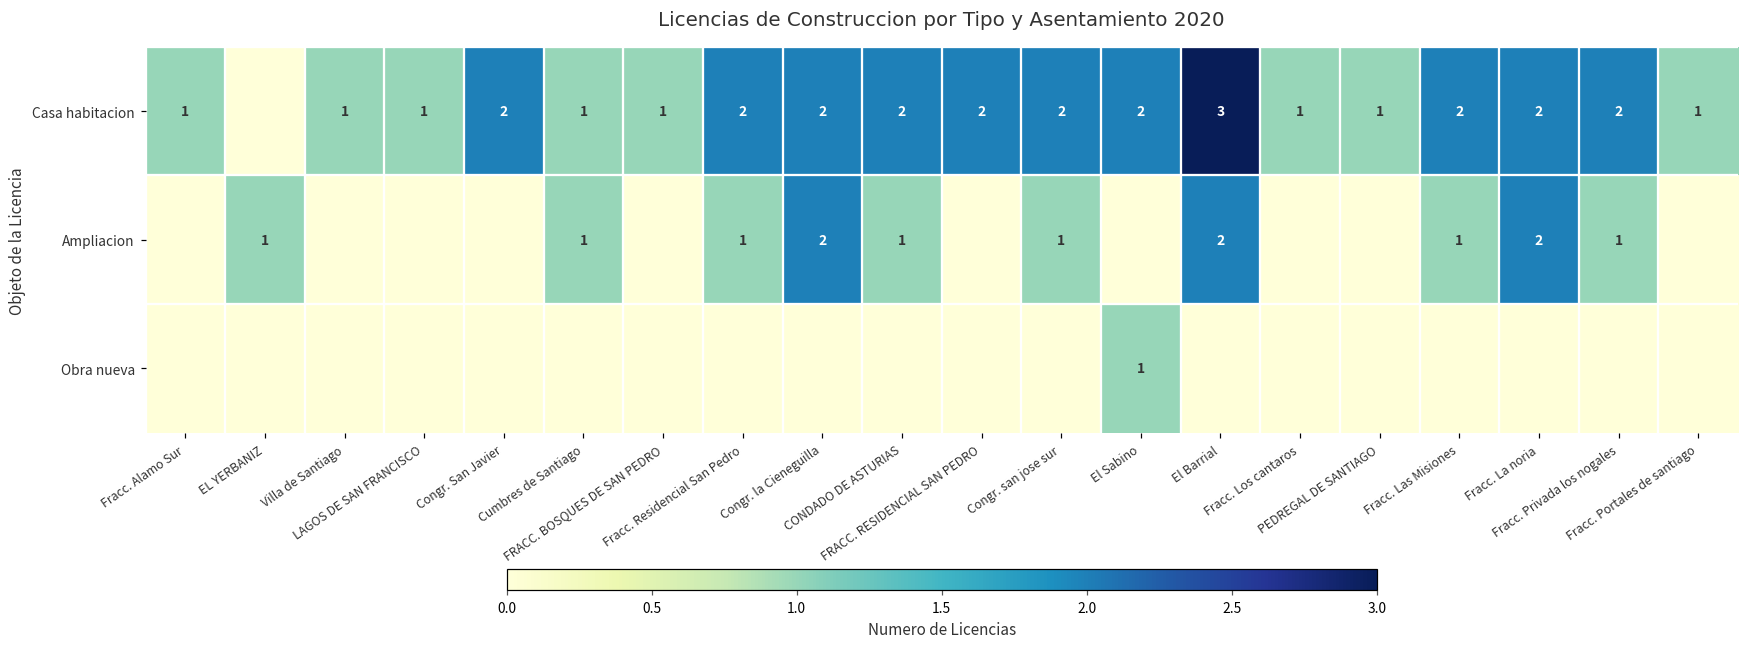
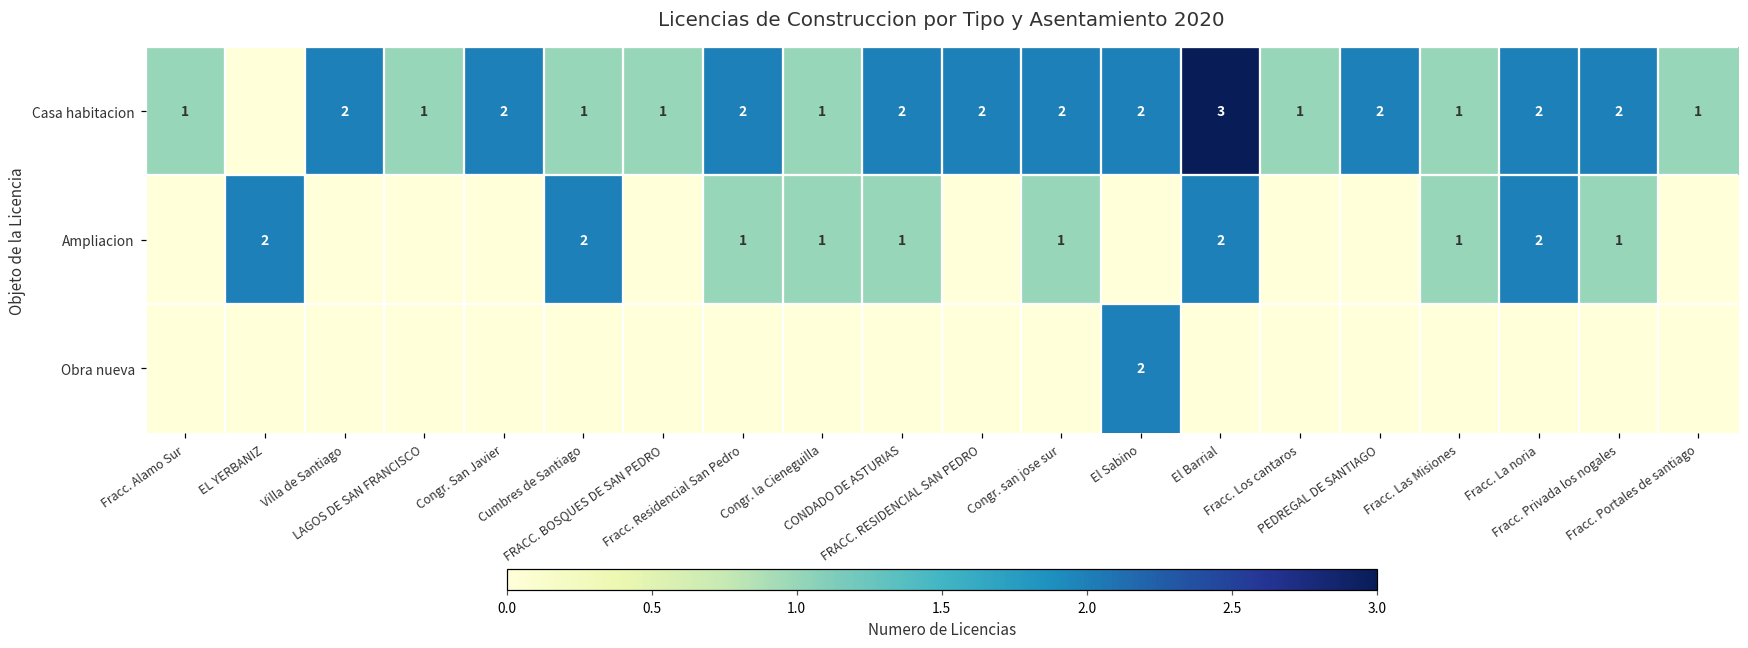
Casa habitacion, Villa de Santiago: 1 -> 2
Casa habitacion, Congr. la Cieneguilla: 2 -> 1
Casa habitacion, PEDREGAL DE SANTIAGO: 1 -> 2
Casa habitacion, Fracc. Las Misiones: 2 -> 1
Ampliacion, EL YERBANIZ: 1 -> 2
Ampliacion, Cumbres de Santiago: 1 -> 2
Ampliacion, Congr. la Cieneguilla: 2 -> 1
Obra nueva, El Sabino: 1 -> 2
